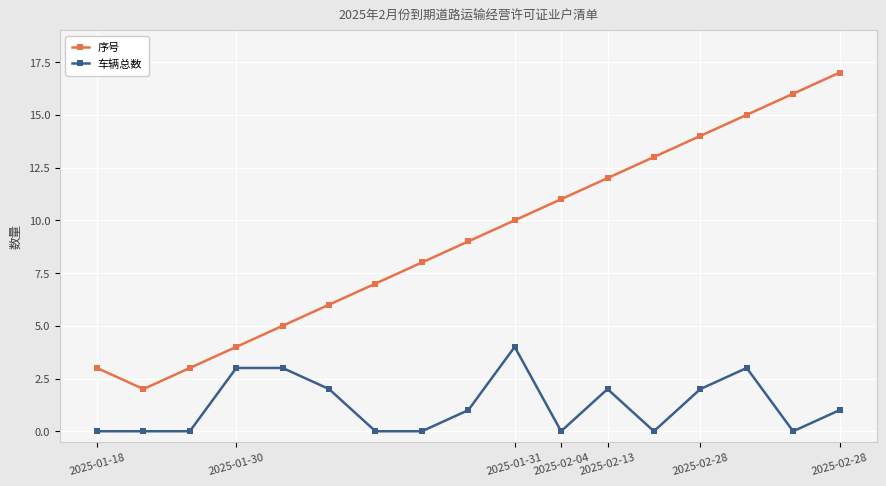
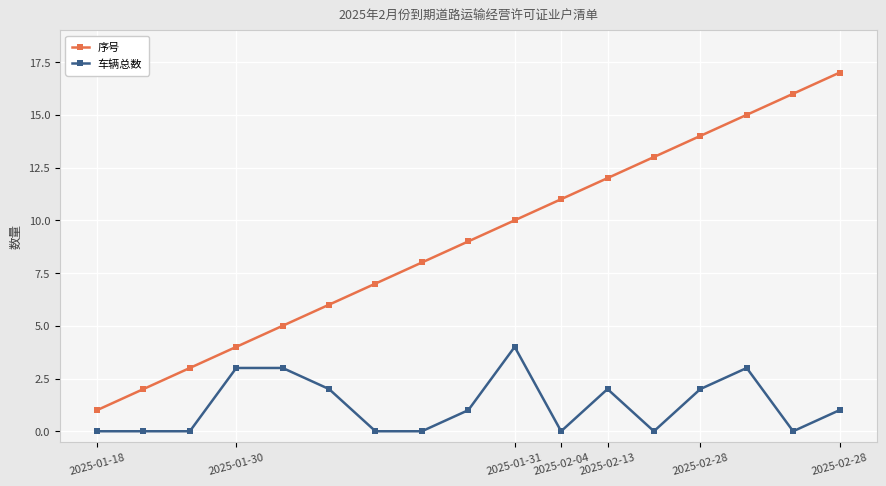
序号, 2025-01-18: 3 -> 1
